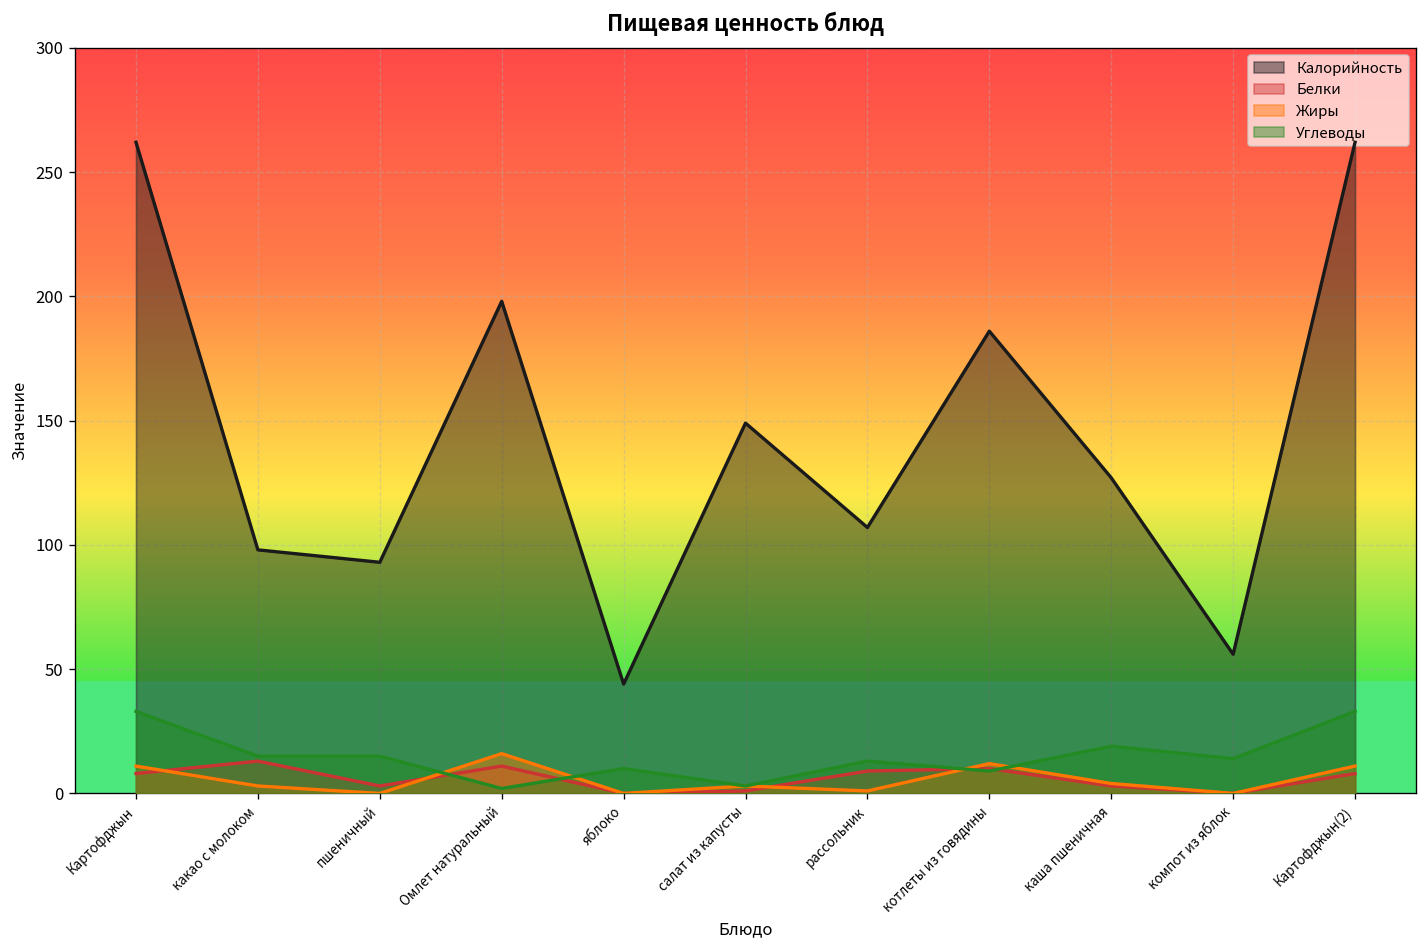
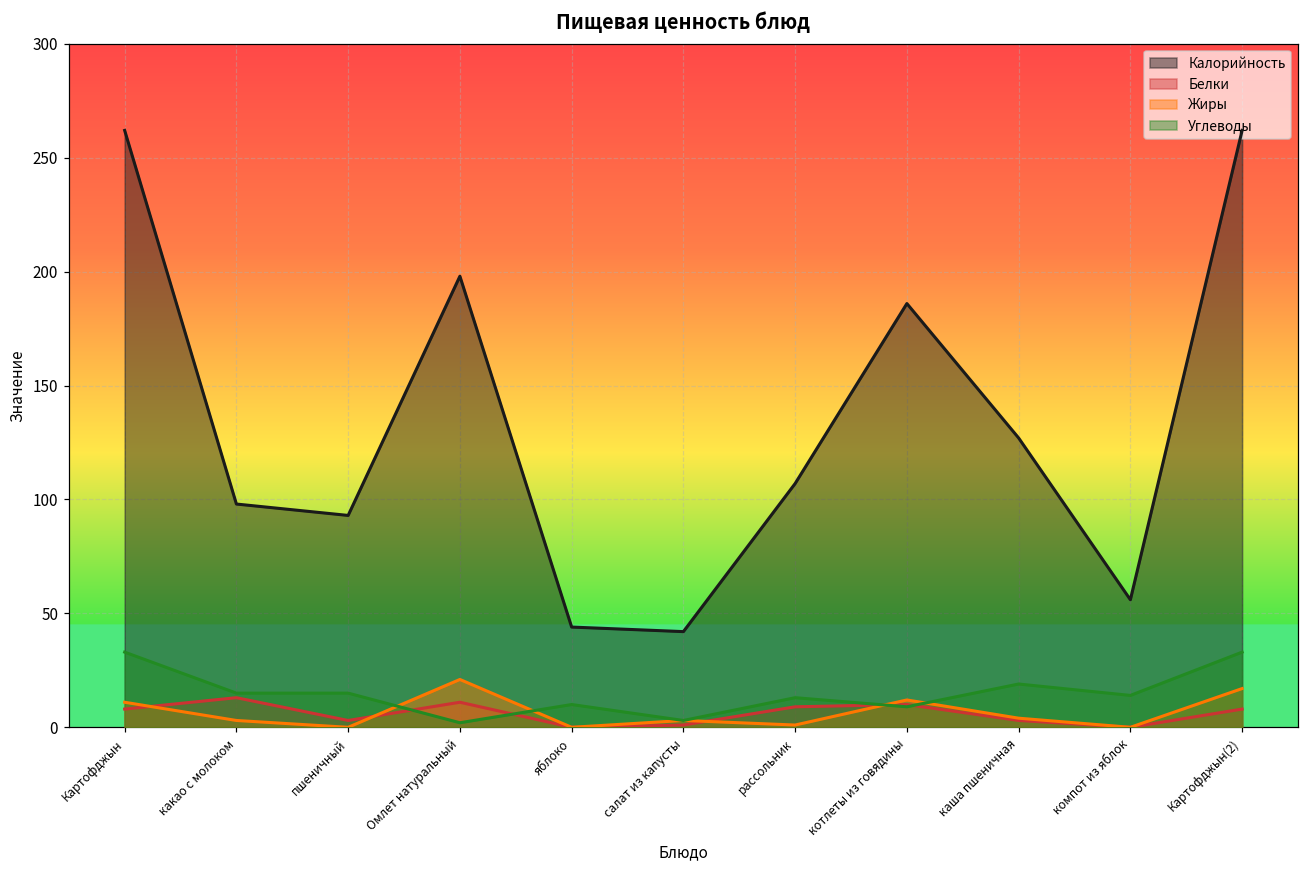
Жиры, Омлет натуральный: 16 -> 21
Калорийность, салат из капусты: 149 -> 42
Жиры, Картофджын(2): 11 -> 17
